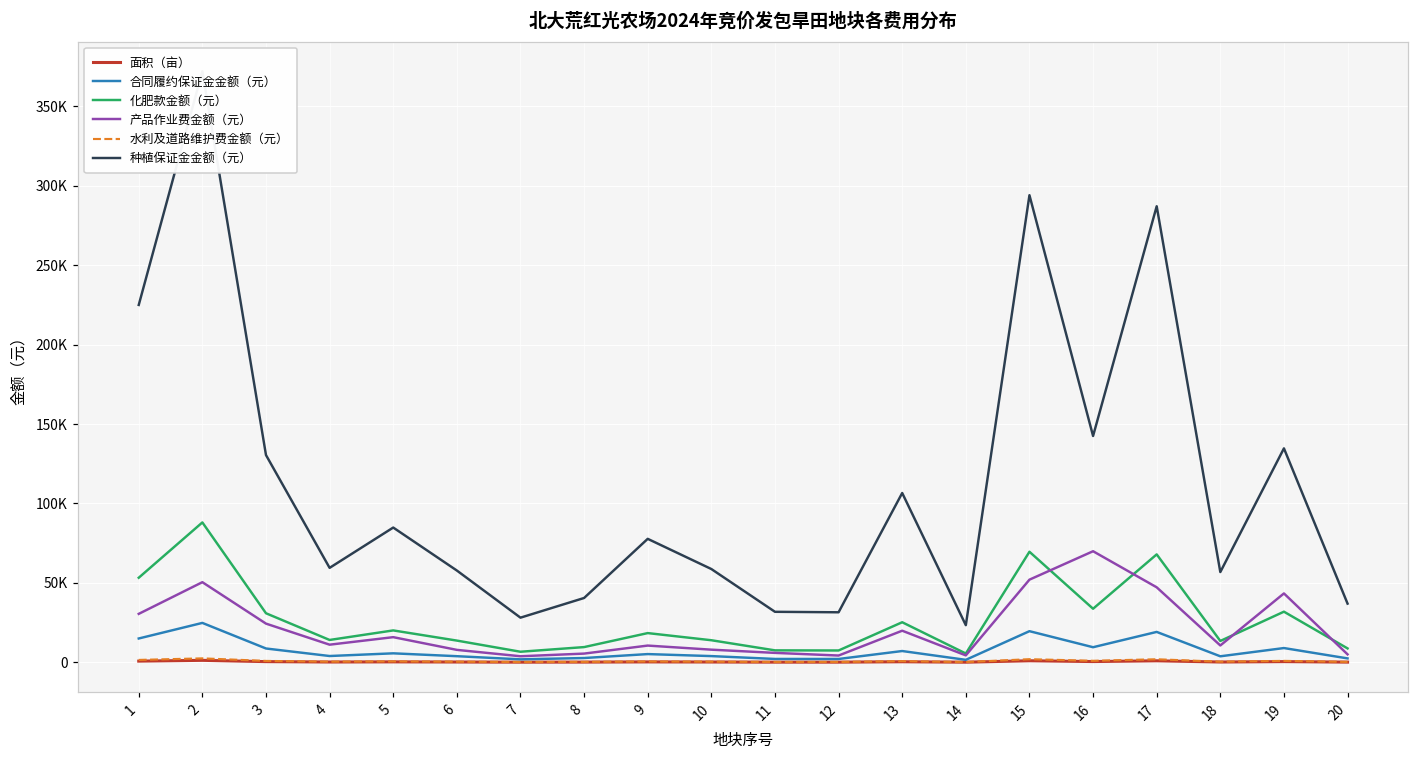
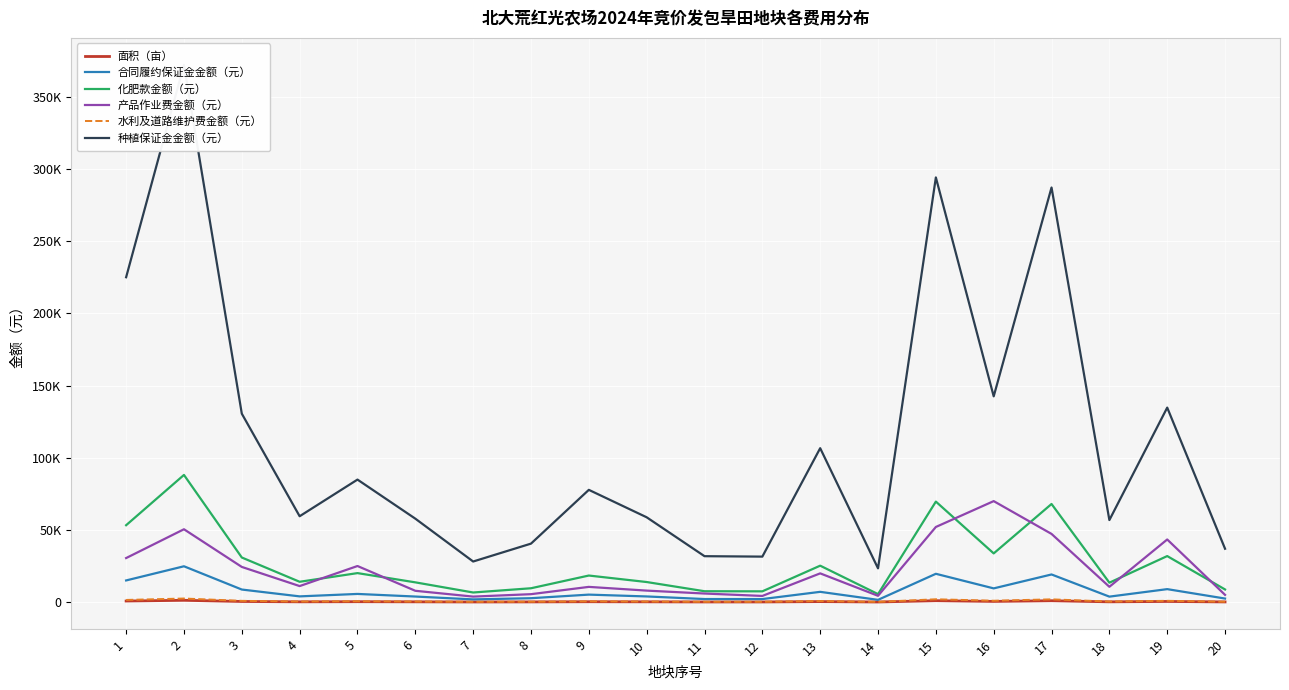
产品作业费金额（元）, 5: 16000 -> 25000
